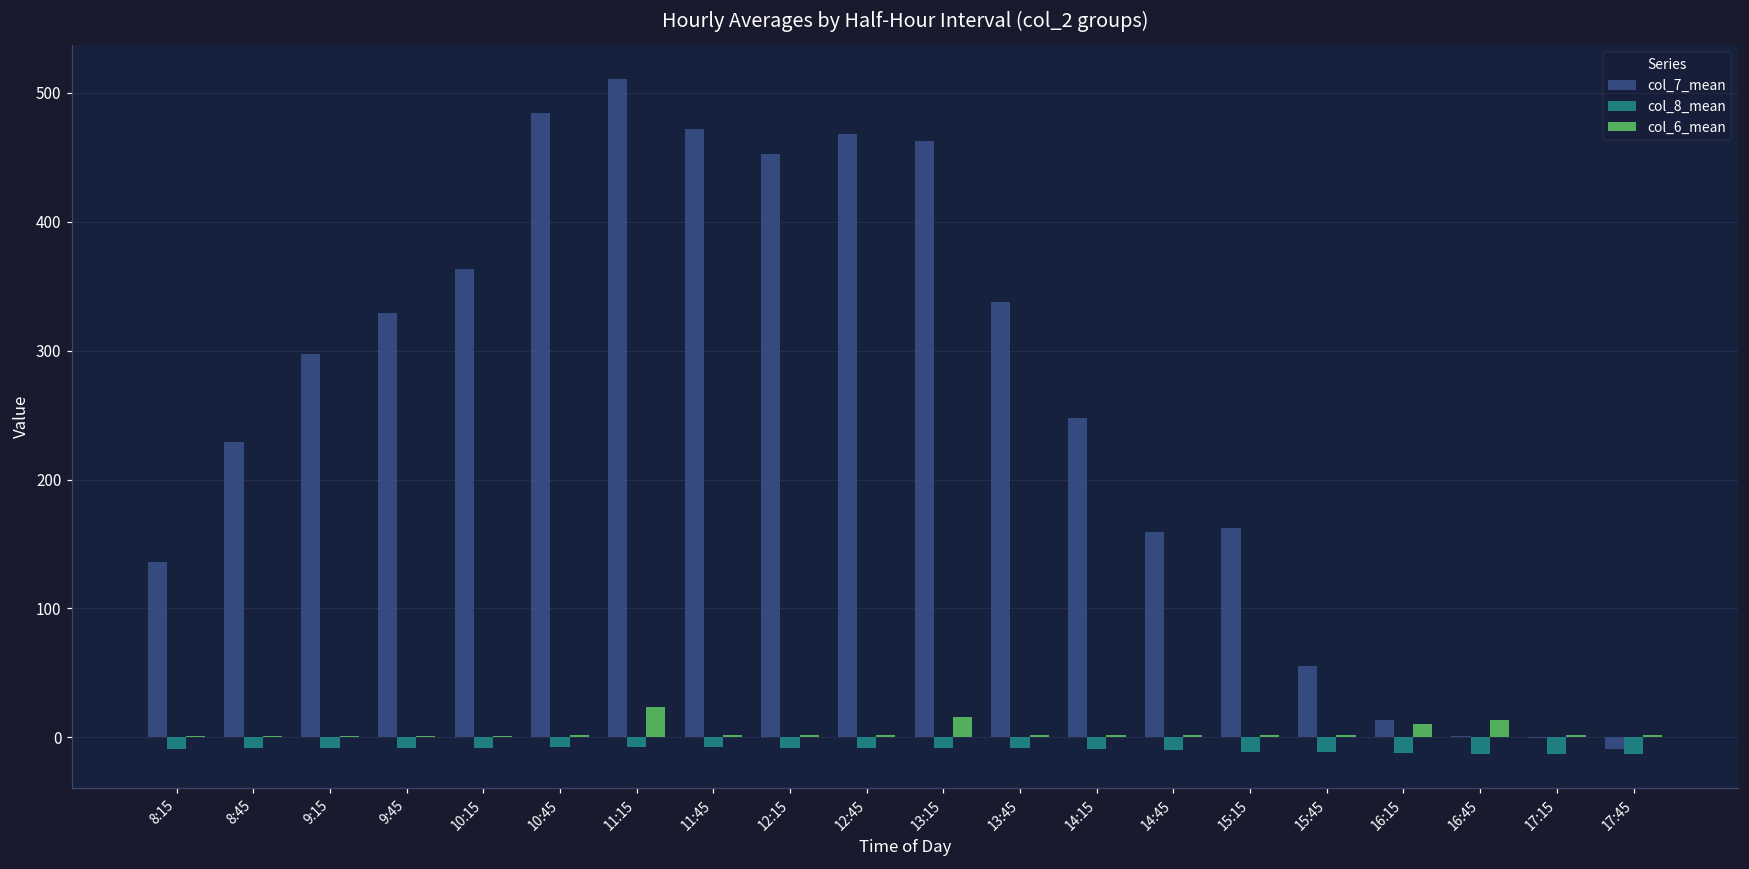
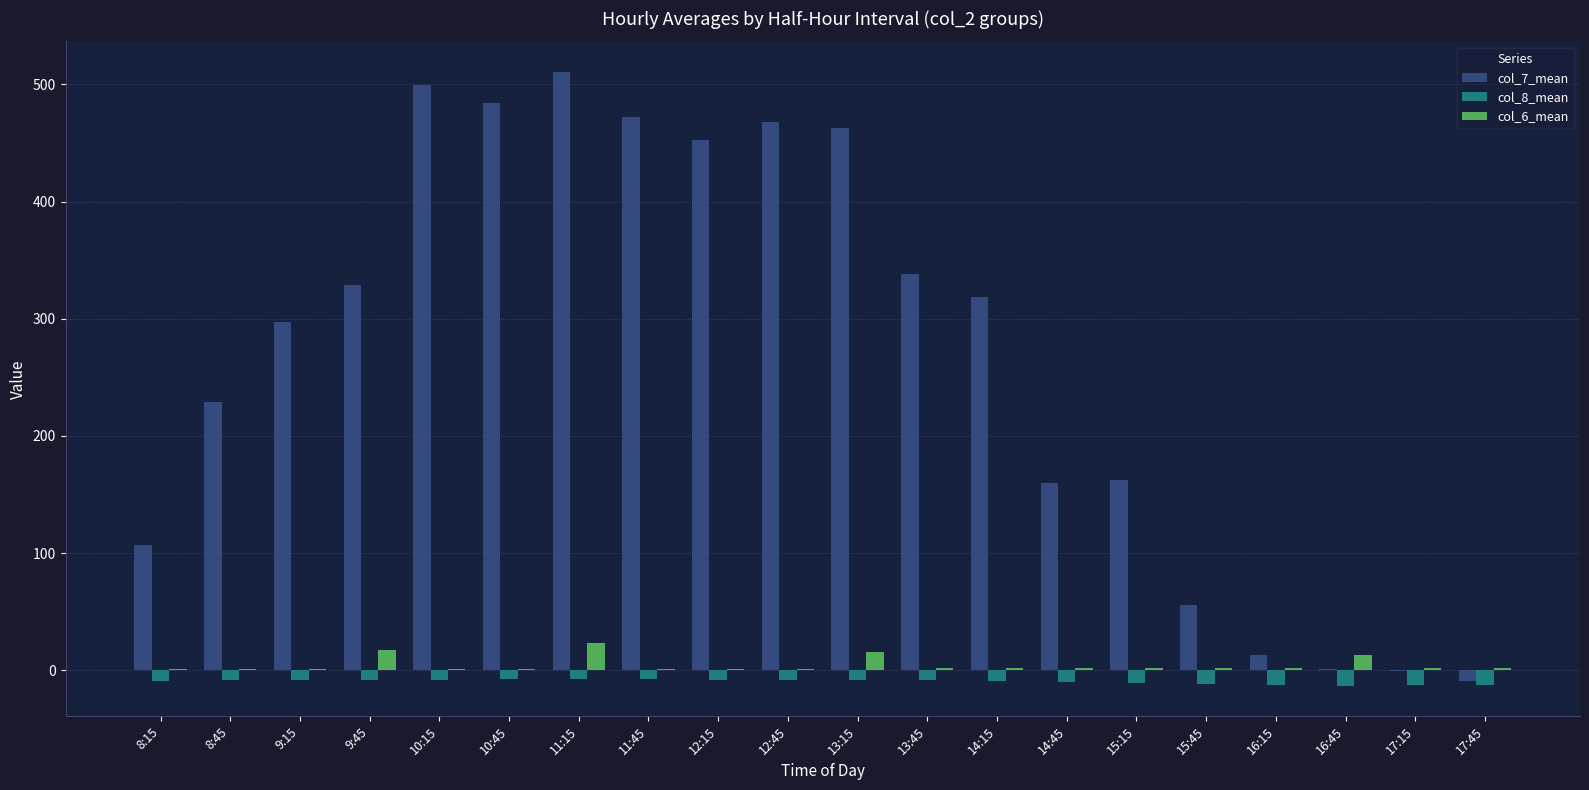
col_7_mean, 8:15: 136 -> 107
col_6_mean, 9:45: 1 -> 17
col_7_mean, 10:15: 363 -> 500
col_7_mean, 14:15: 248 -> 319
col_6_mean, 16:15: 10 -> 2
